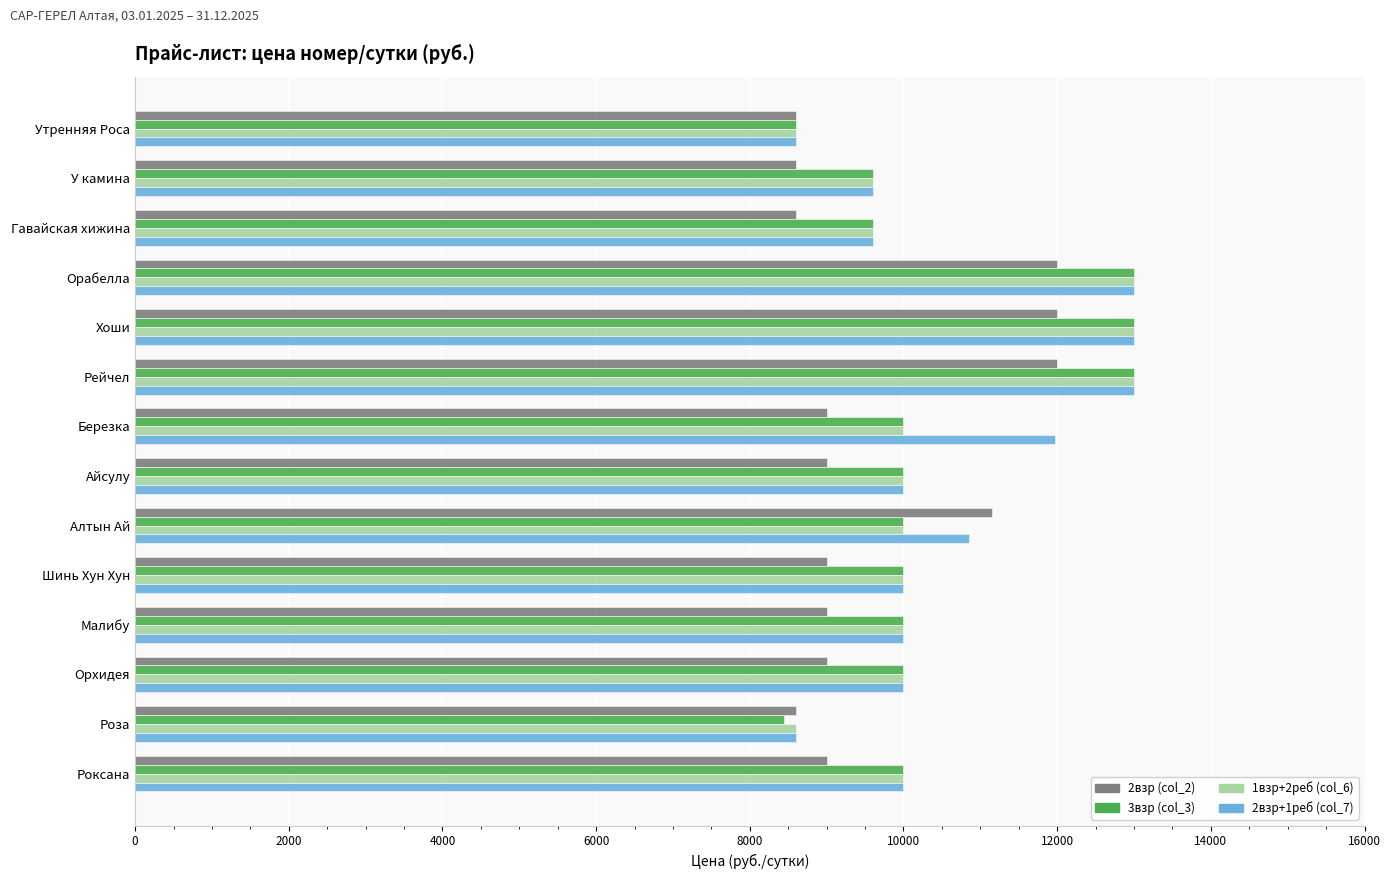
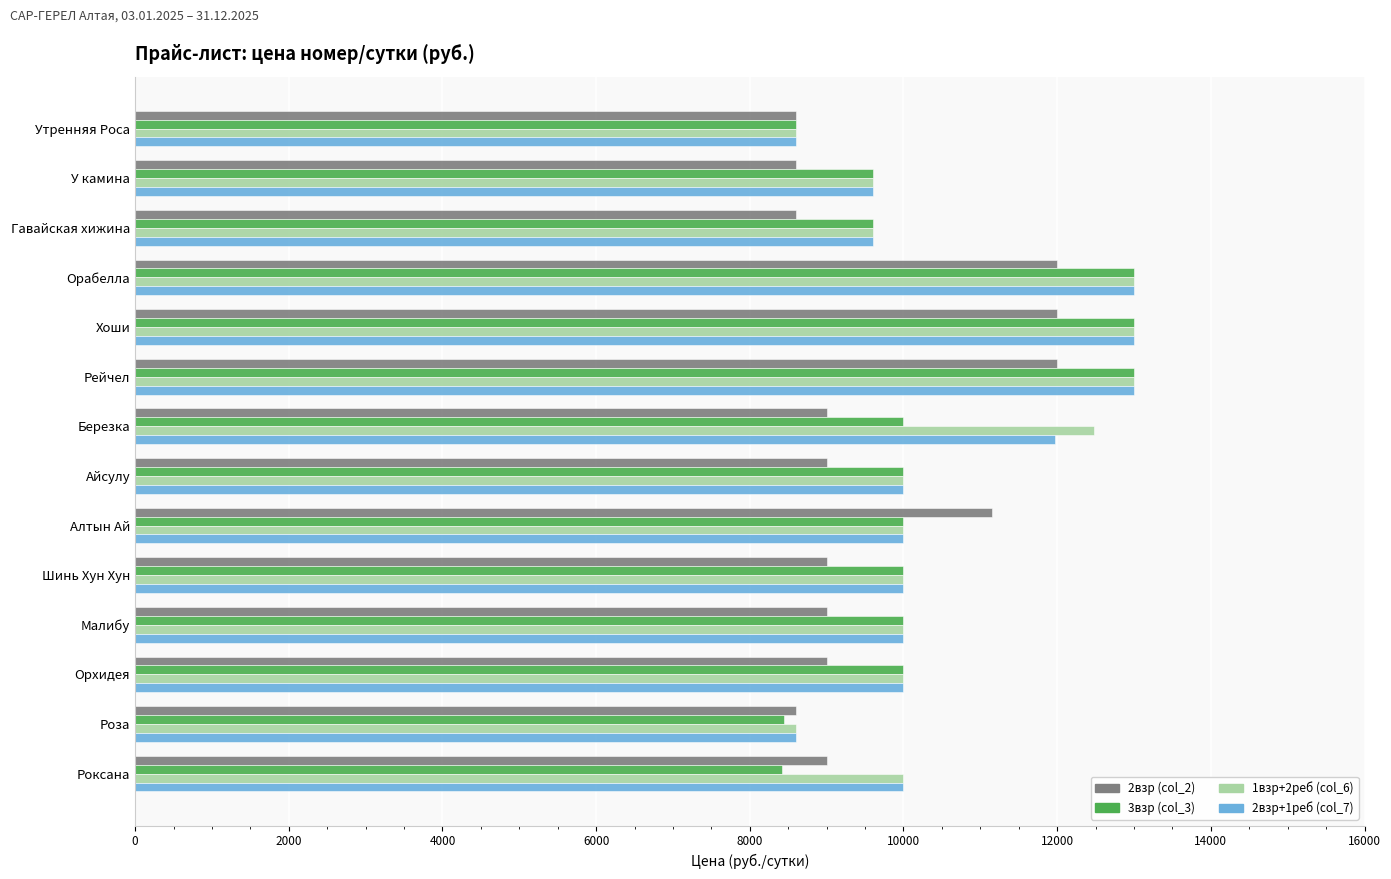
1взр+2реб (col_6), Березка: 10000 -> 12500
2взр+1реб (col_7), Алтын Ай: 10900 -> 10000
3взр (col_3), Роксана: 10000 -> 8400
